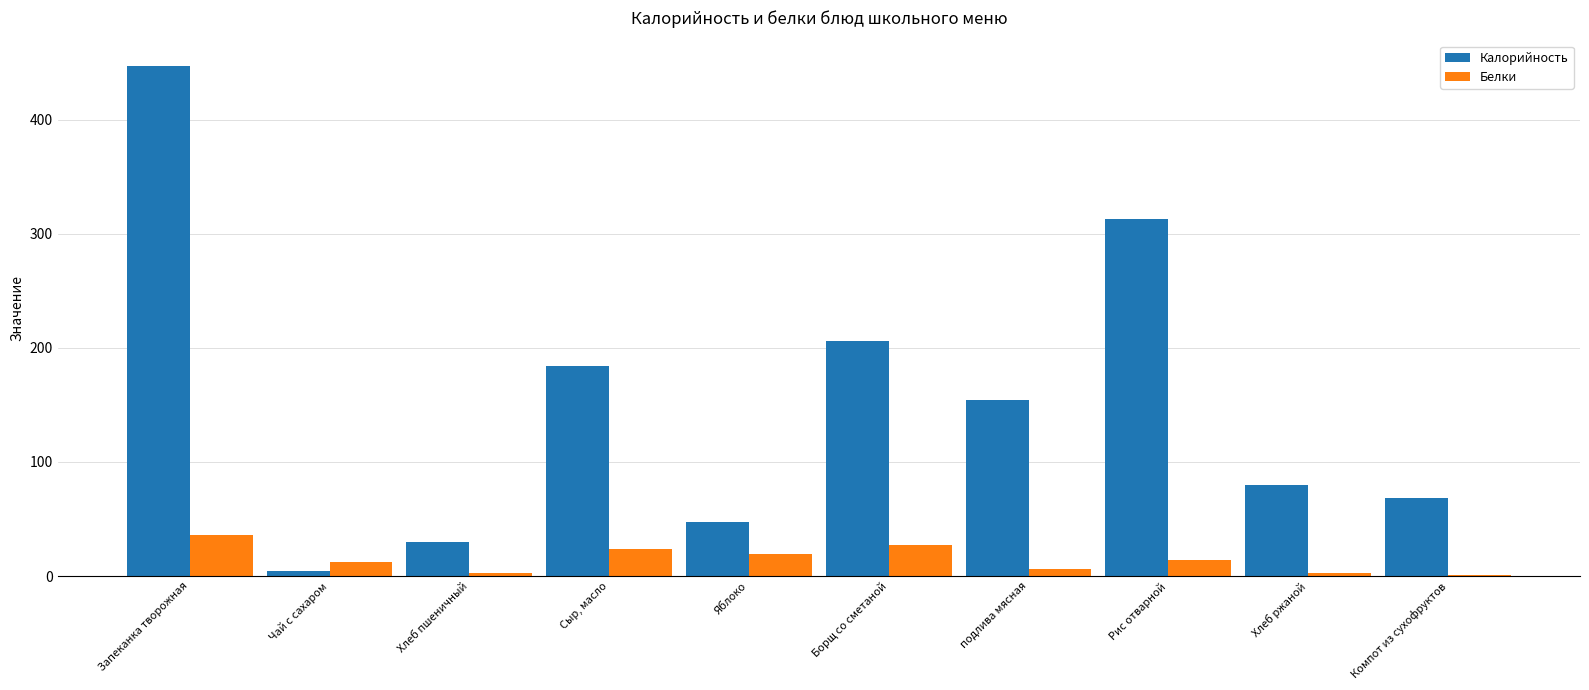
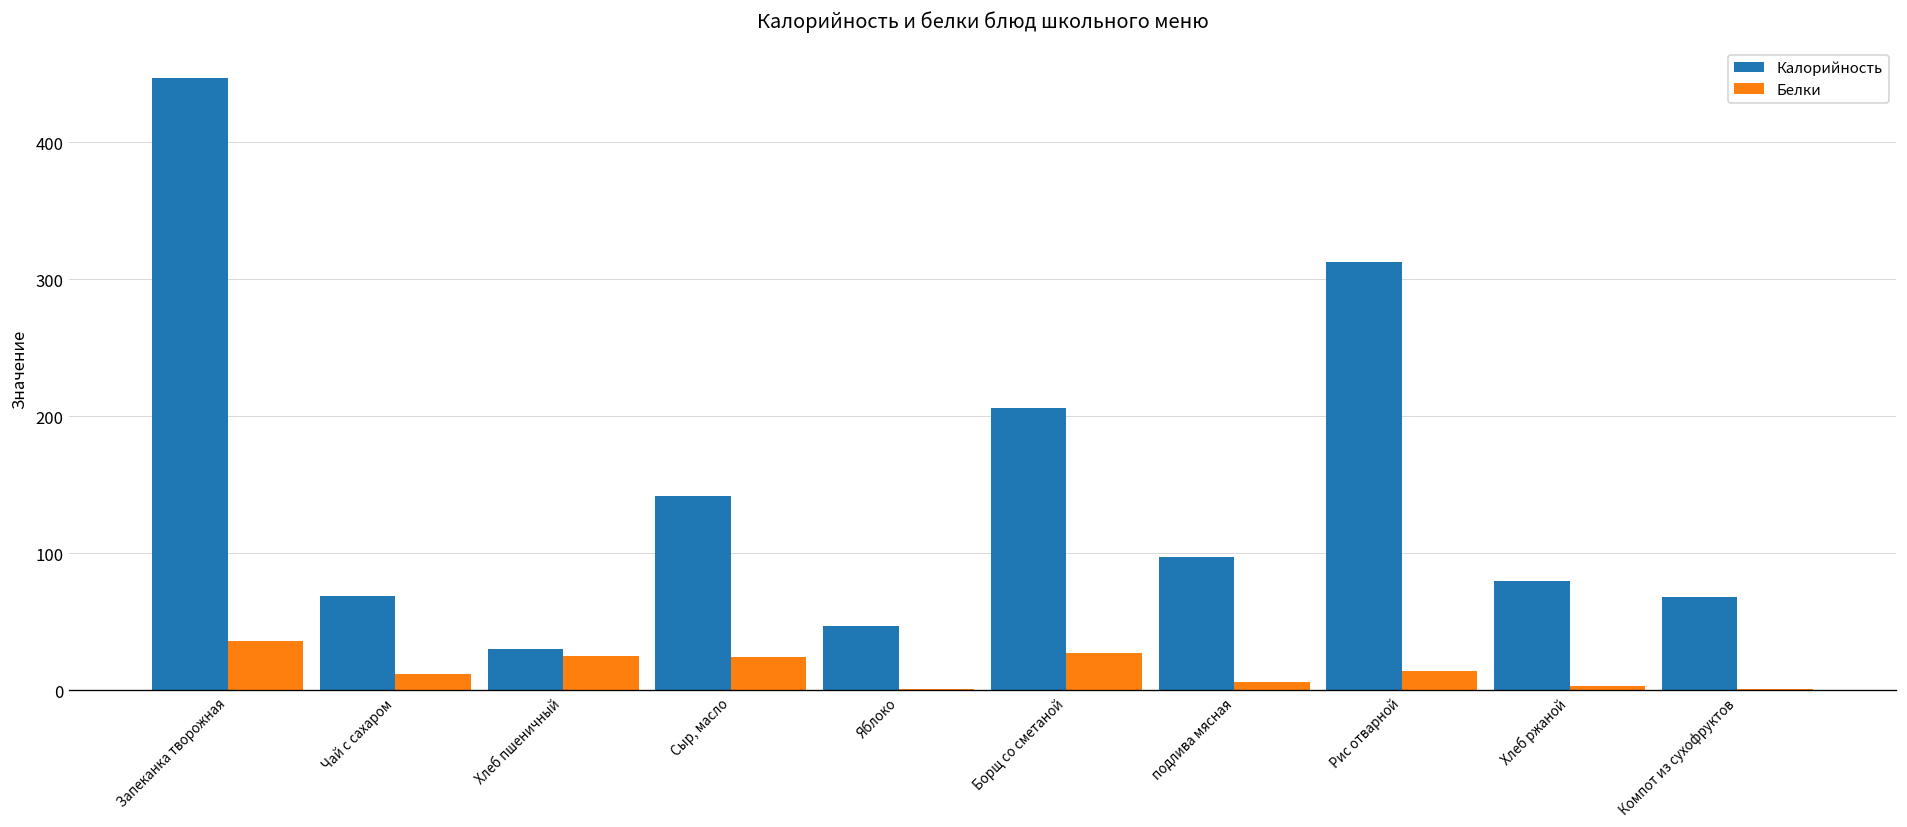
Калорийность, Чай с сахаром: 4 -> 69
Белки, Хлеб пшеничный: 3 -> 25
Калорийность, Сыр, масло: 184 -> 142
Белки, Яблоко: 19 -> 1
Калорийность, подлива мясная: 154 -> 97
